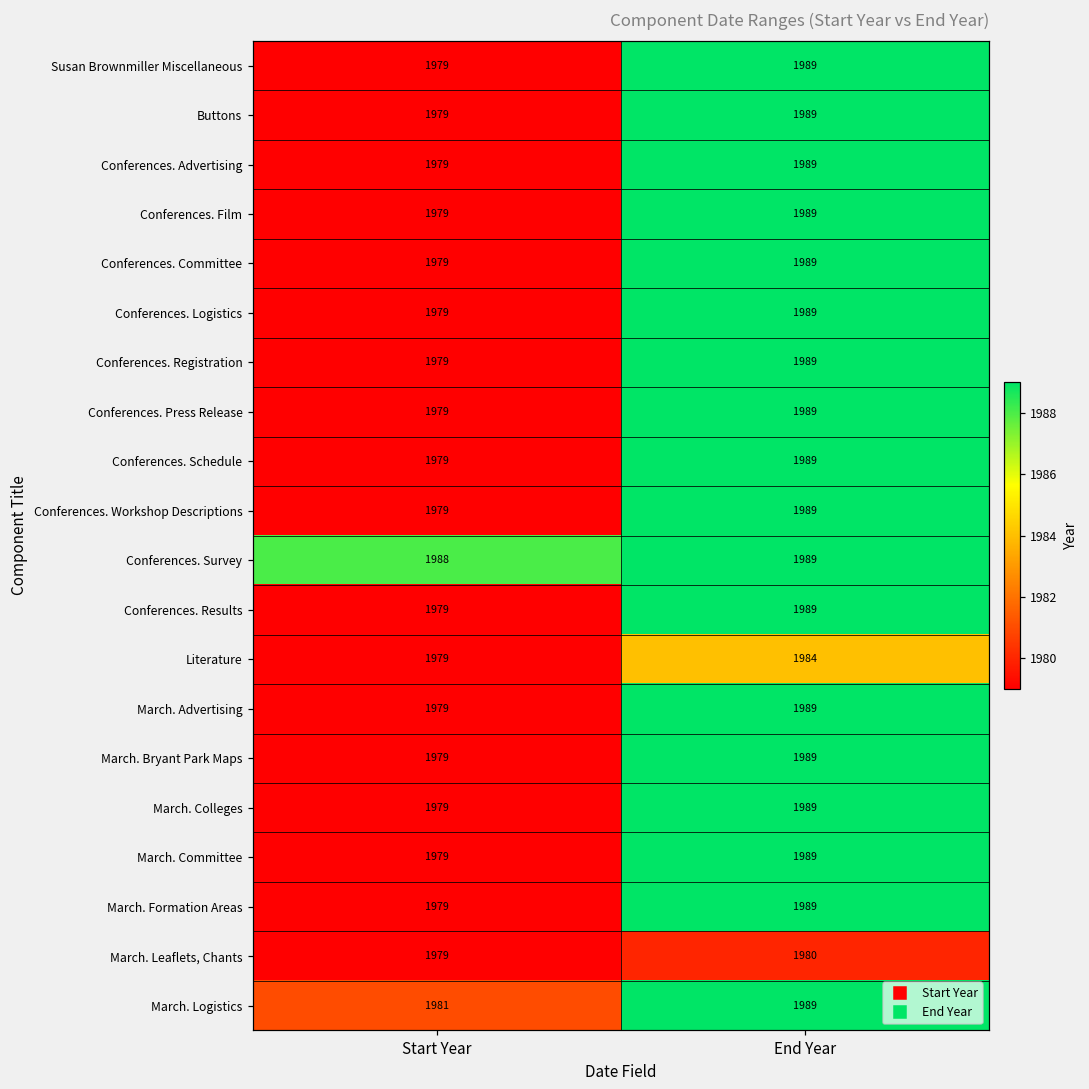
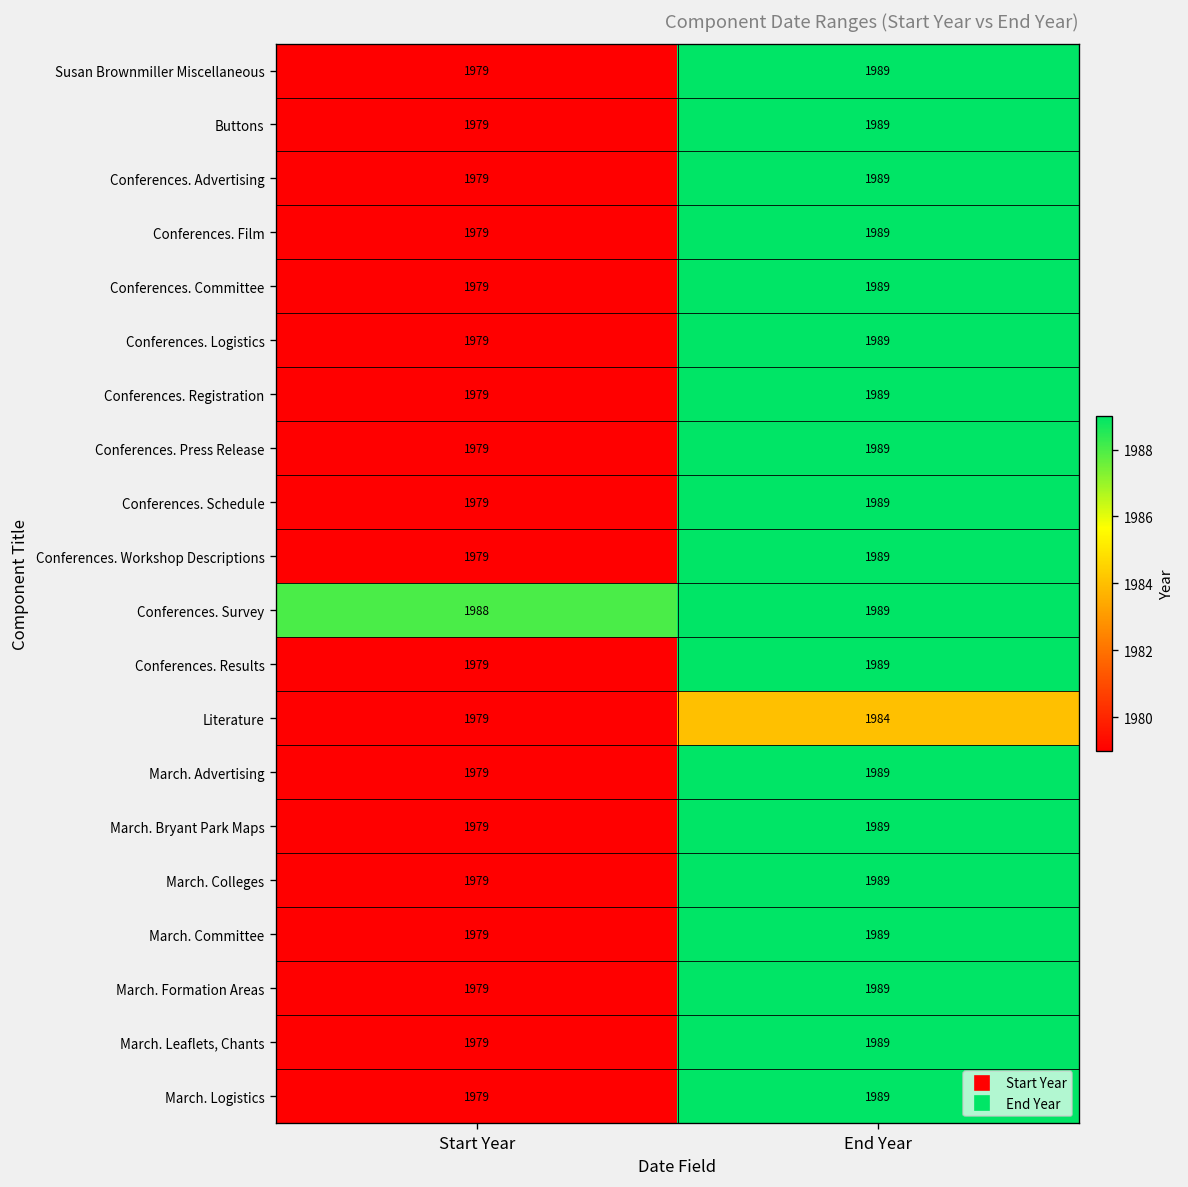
March. Leaflets, Chants, End Year: 1980 -> 1989
March. Logistics, Start Year: 1981 -> 1979
